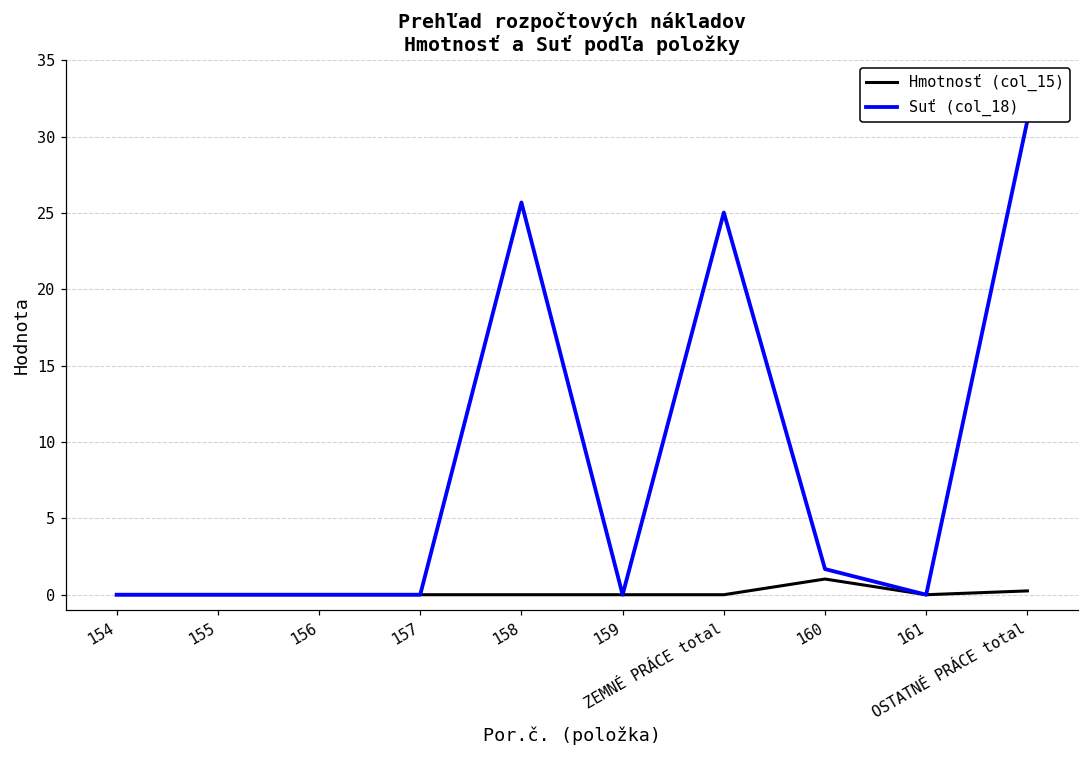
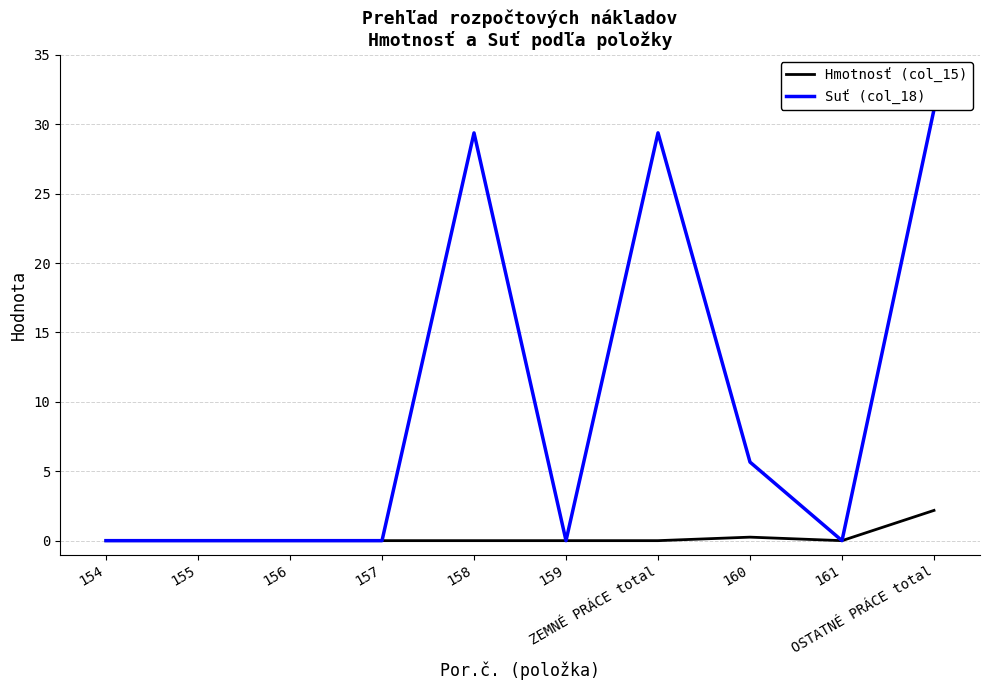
Suť (col_18), 158: 25.7 -> 29.4
Suť (col_18), ZEMNÉ PRÁCE total: 25.0 -> 29.4
Hmotnosť (col_15), 160: 1.0 -> 0.3
Suť (col_18), 160: 1.7 -> 5.7
Hmotnosť (col_15), OSTATNÉ PRÁCE total: 0.3 -> 2.2
